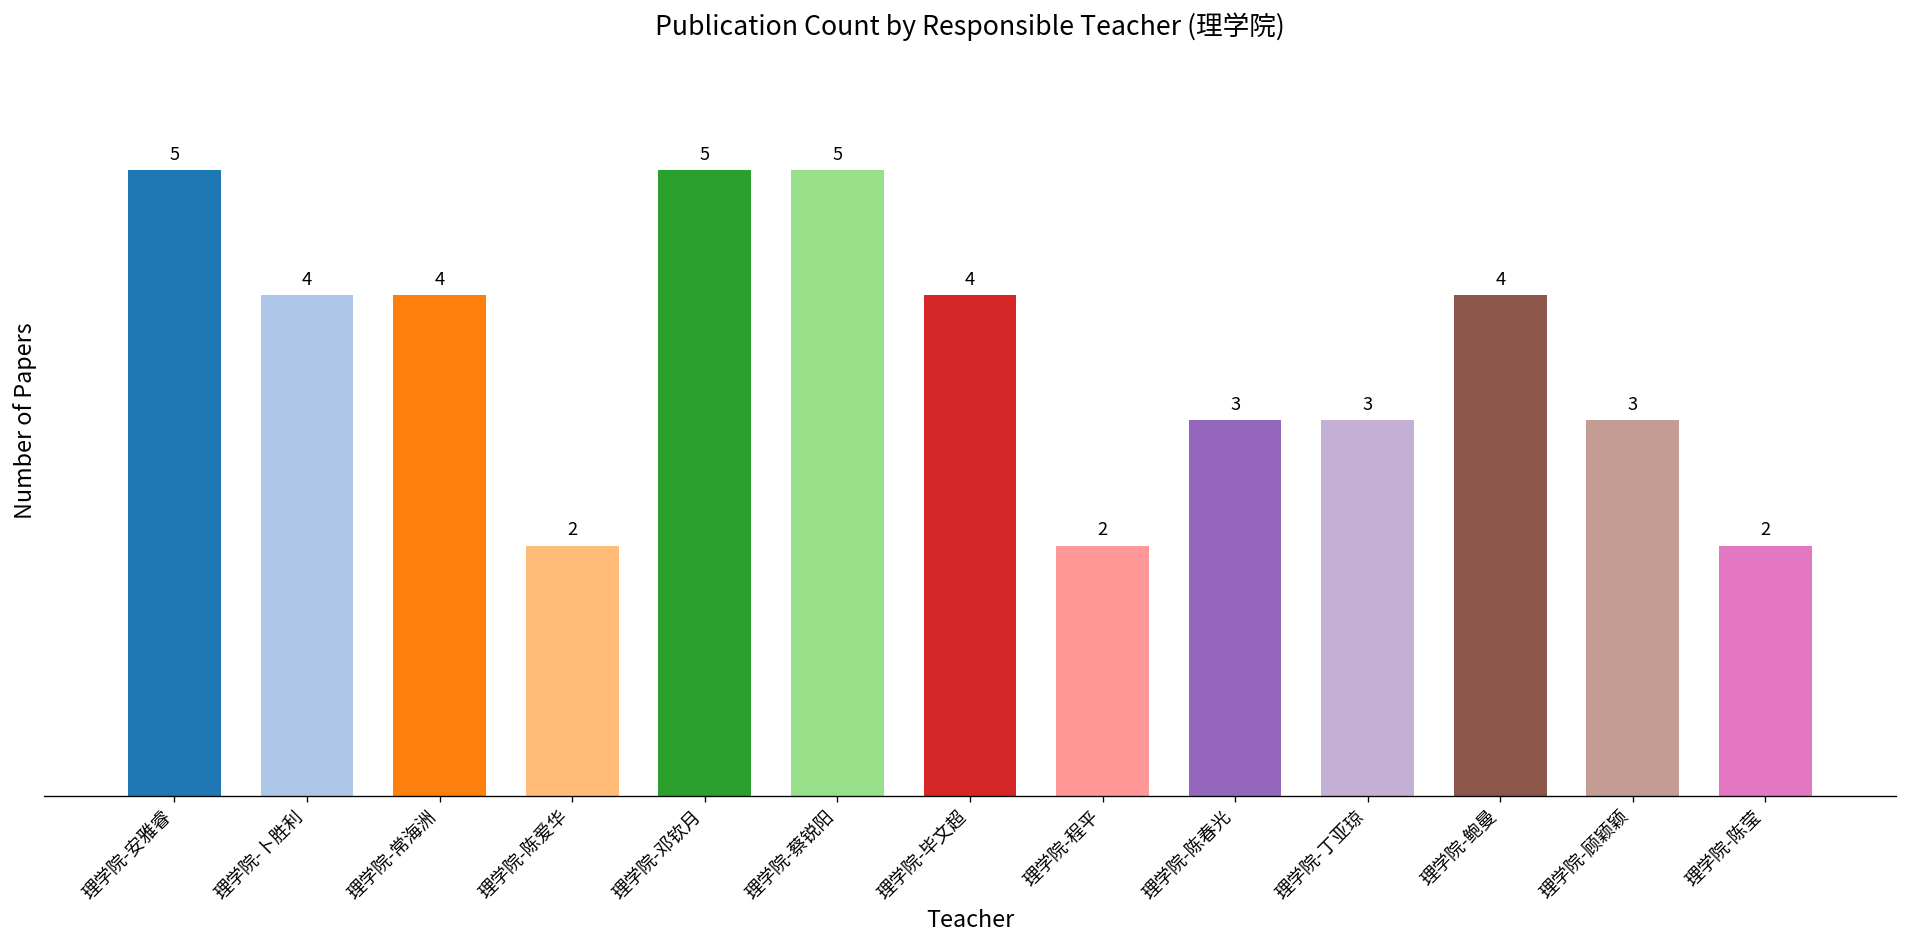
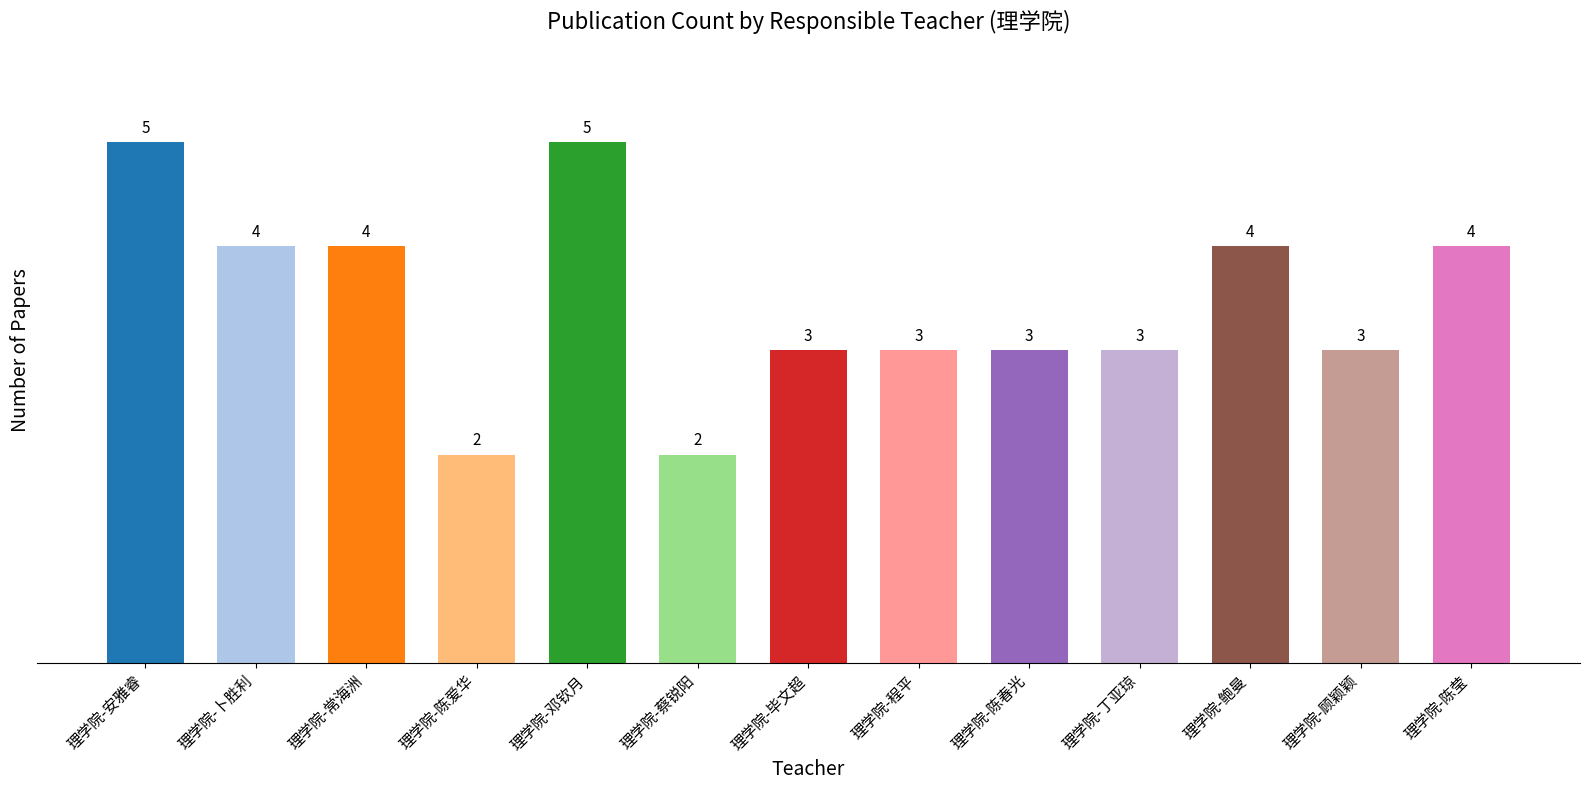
理学院-蔡锐阳: 5 -> 2
理学院-毕文超: 4 -> 3
理学院-程平: 2 -> 3
理学院-陈莹: 2 -> 4
